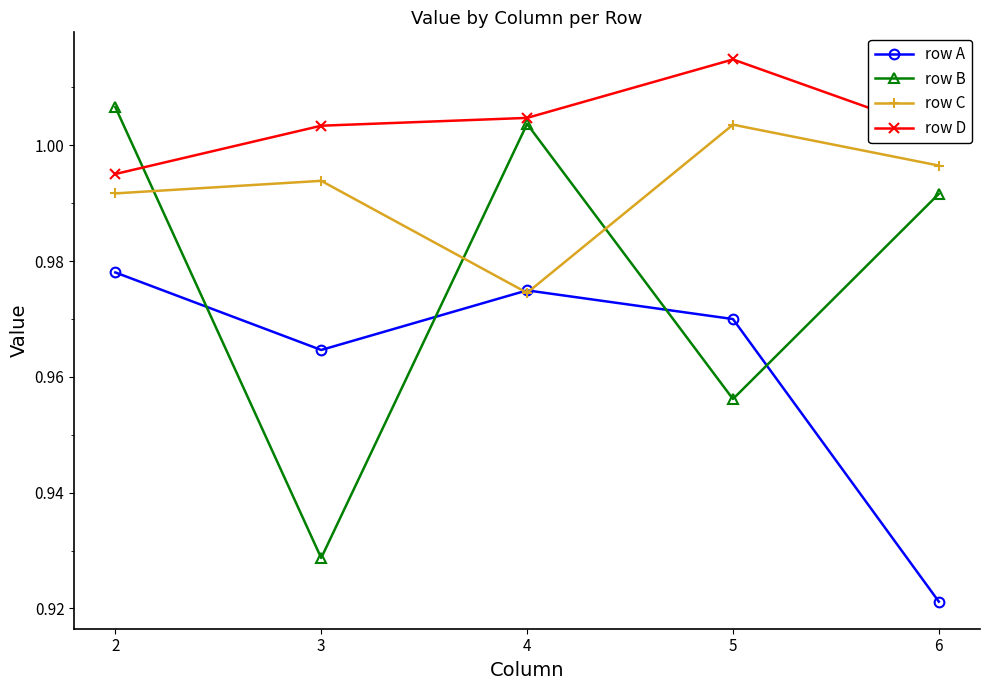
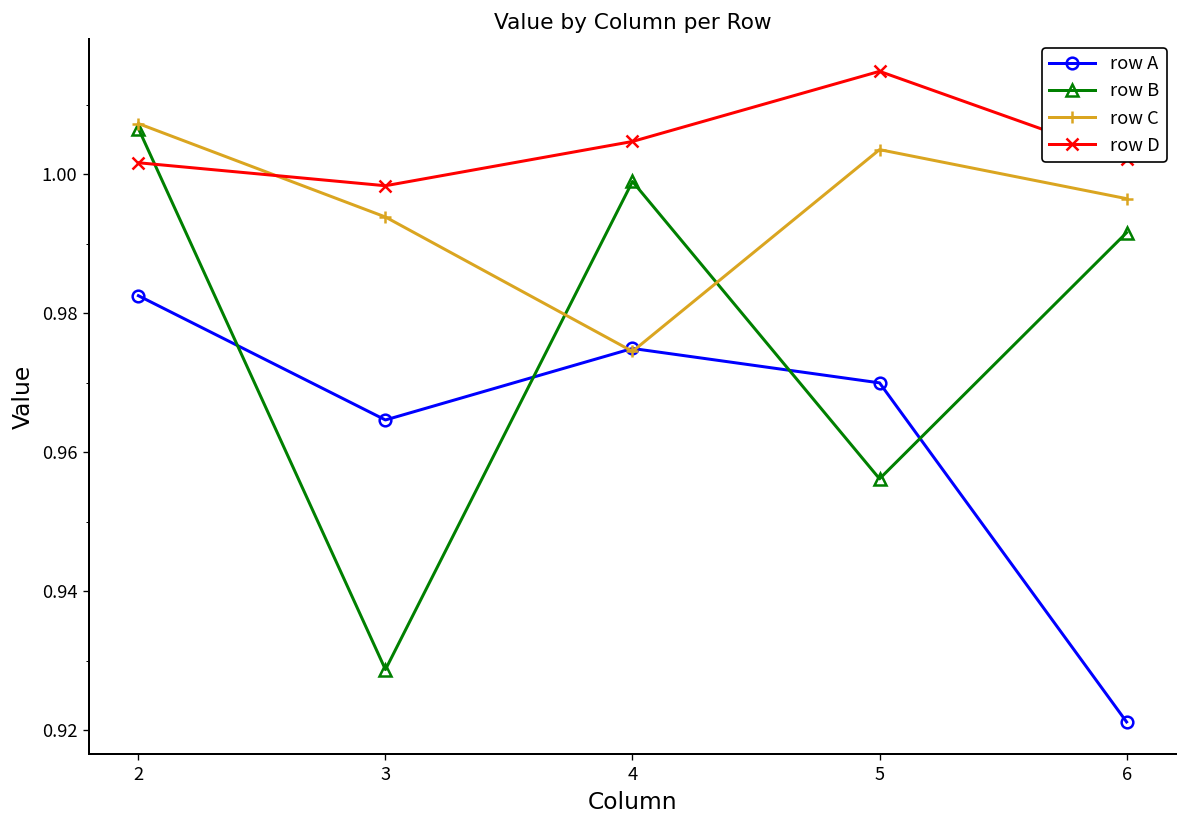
row A, 2: 0.978 -> 0.983
row C, 2: 0.992 -> 1.007
row D, 2: 0.995 -> 1.002
row D, 3: 1.003 -> 0.998
row B, 4: 1.004 -> 0.999
